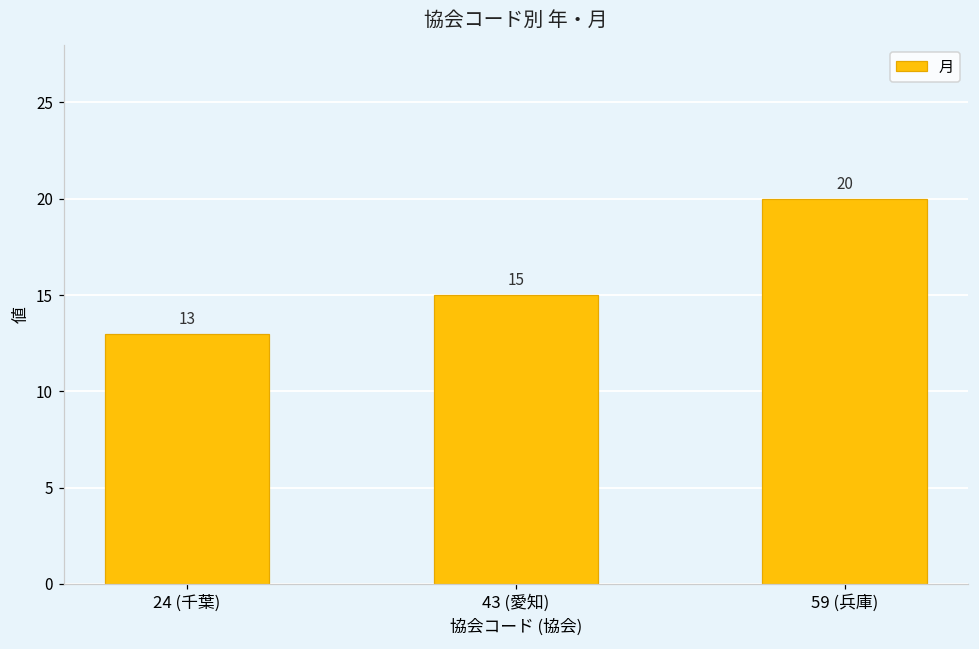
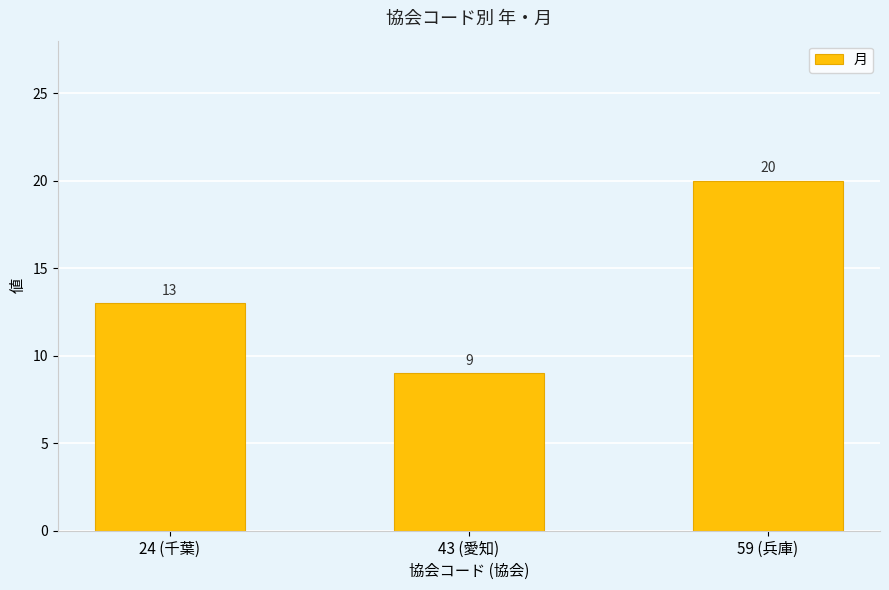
43 (愛知): 15 -> 9
